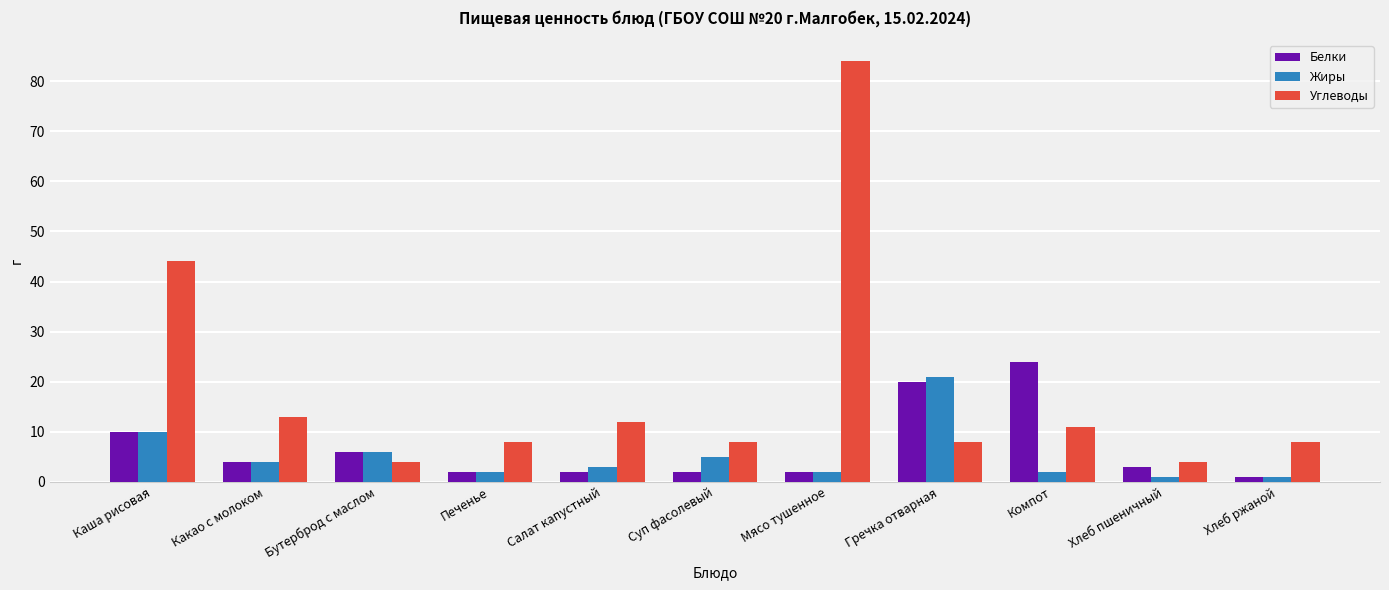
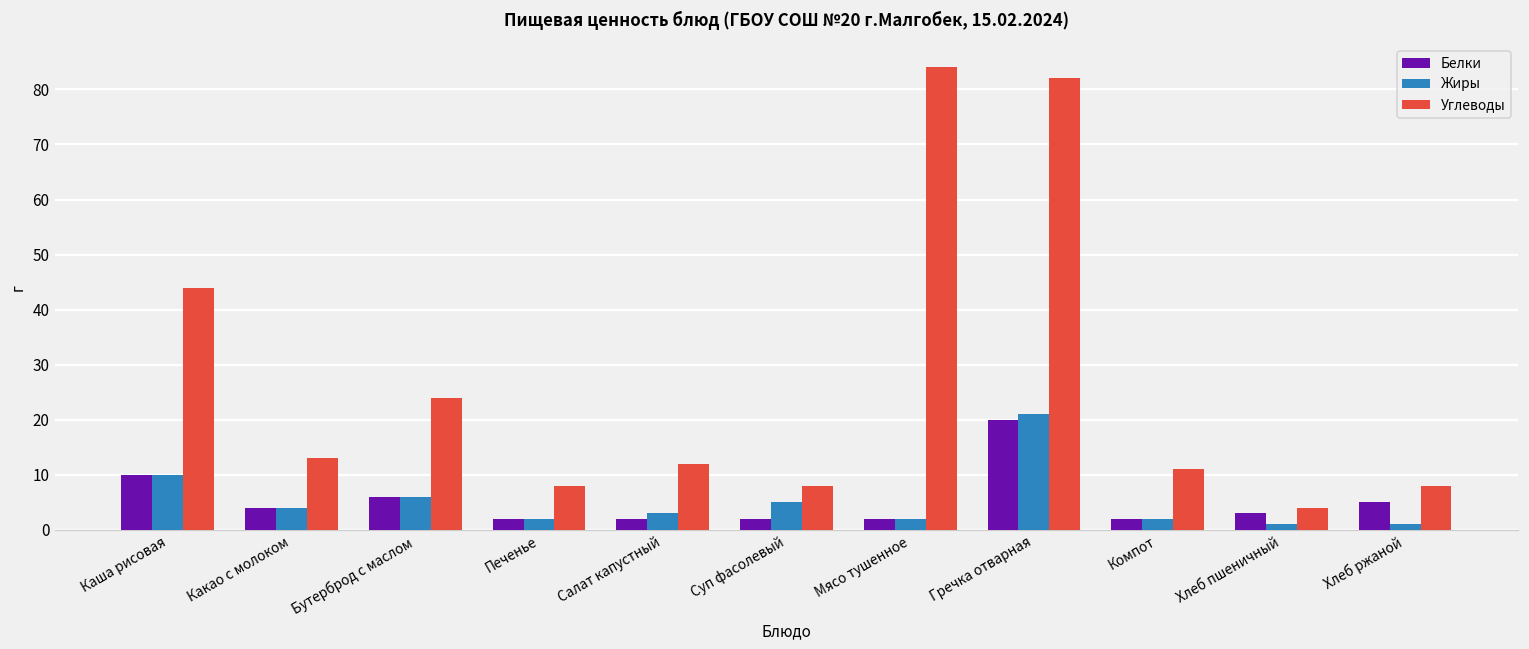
Углеводы, Бутерброд с маслом: 4 -> 24
Углеводы, Гречка отварная: 8 -> 82
Белки, Компот: 24 -> 2
Белки, Хлеб ржаной: 1 -> 5
